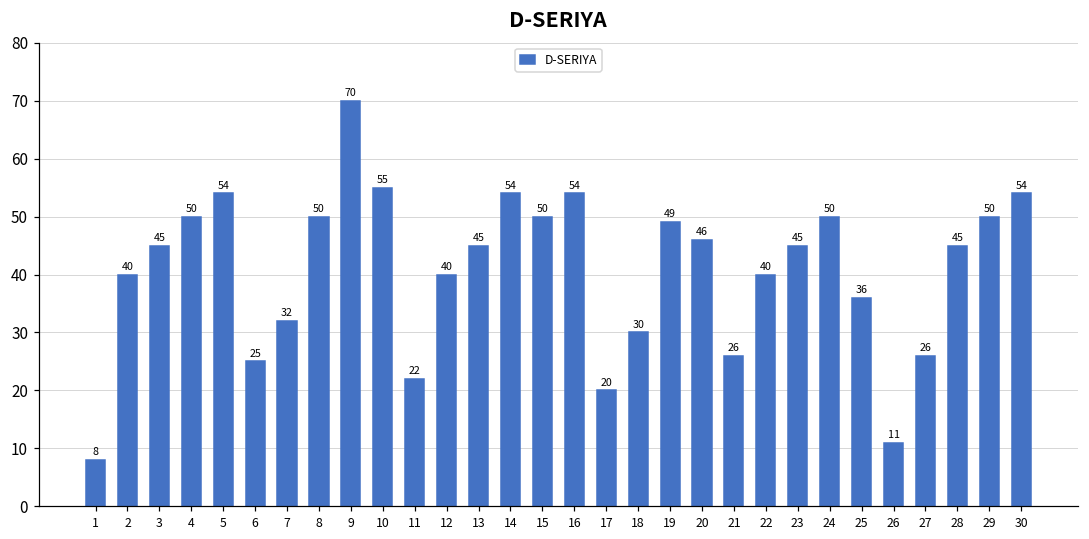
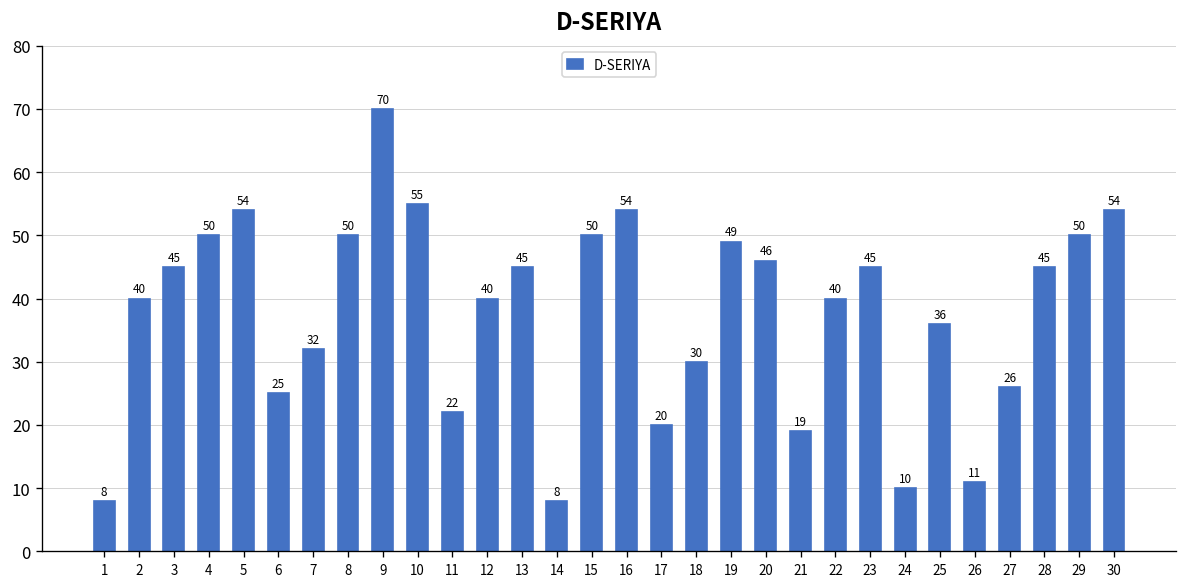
14: 54 -> 8
21: 26 -> 19
24: 50 -> 10
